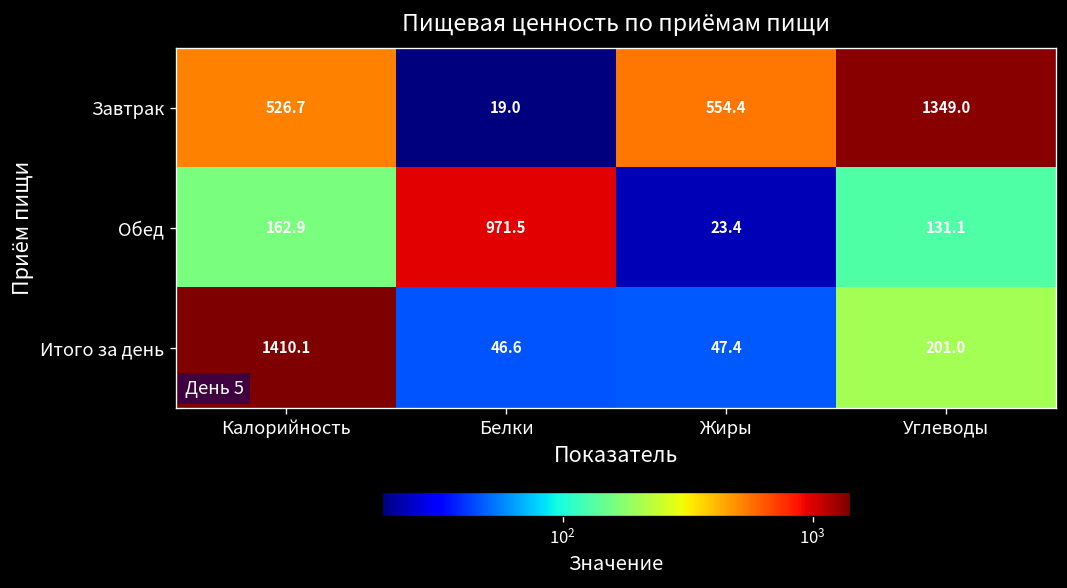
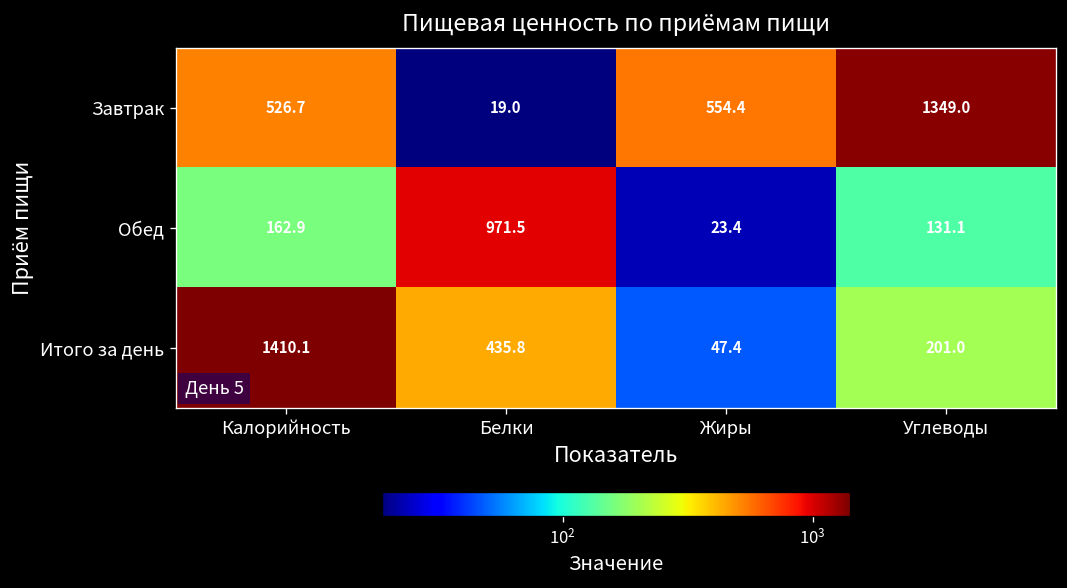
Итого за день, Белки: 46.6 -> 435.8
